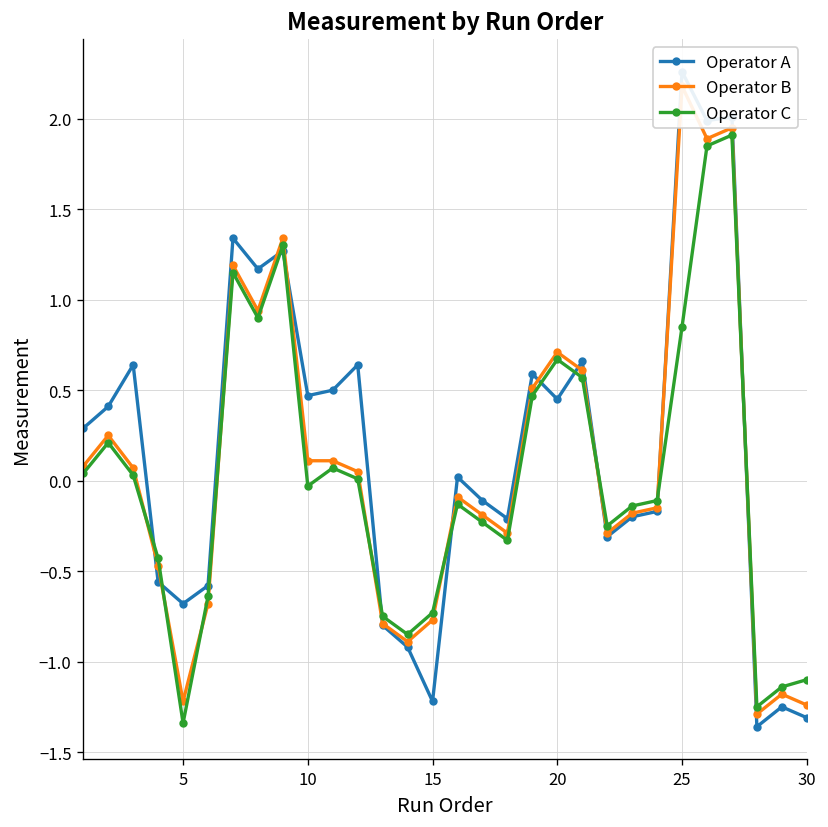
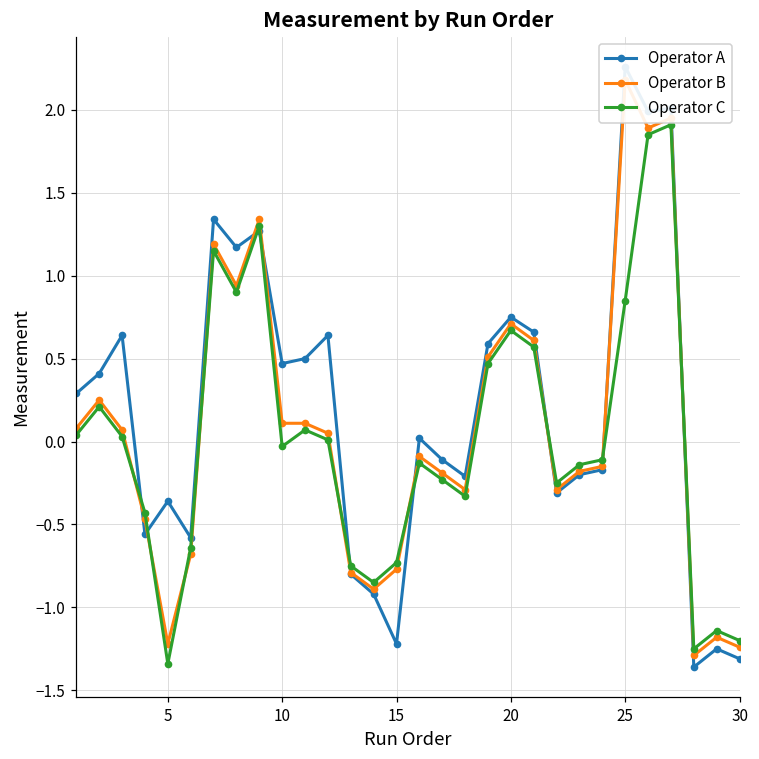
Operator A, 5: -0.68 -> -0.36
Operator A, 20: 0.45 -> 0.75
Operator C, 30: -1.1 -> -1.2
